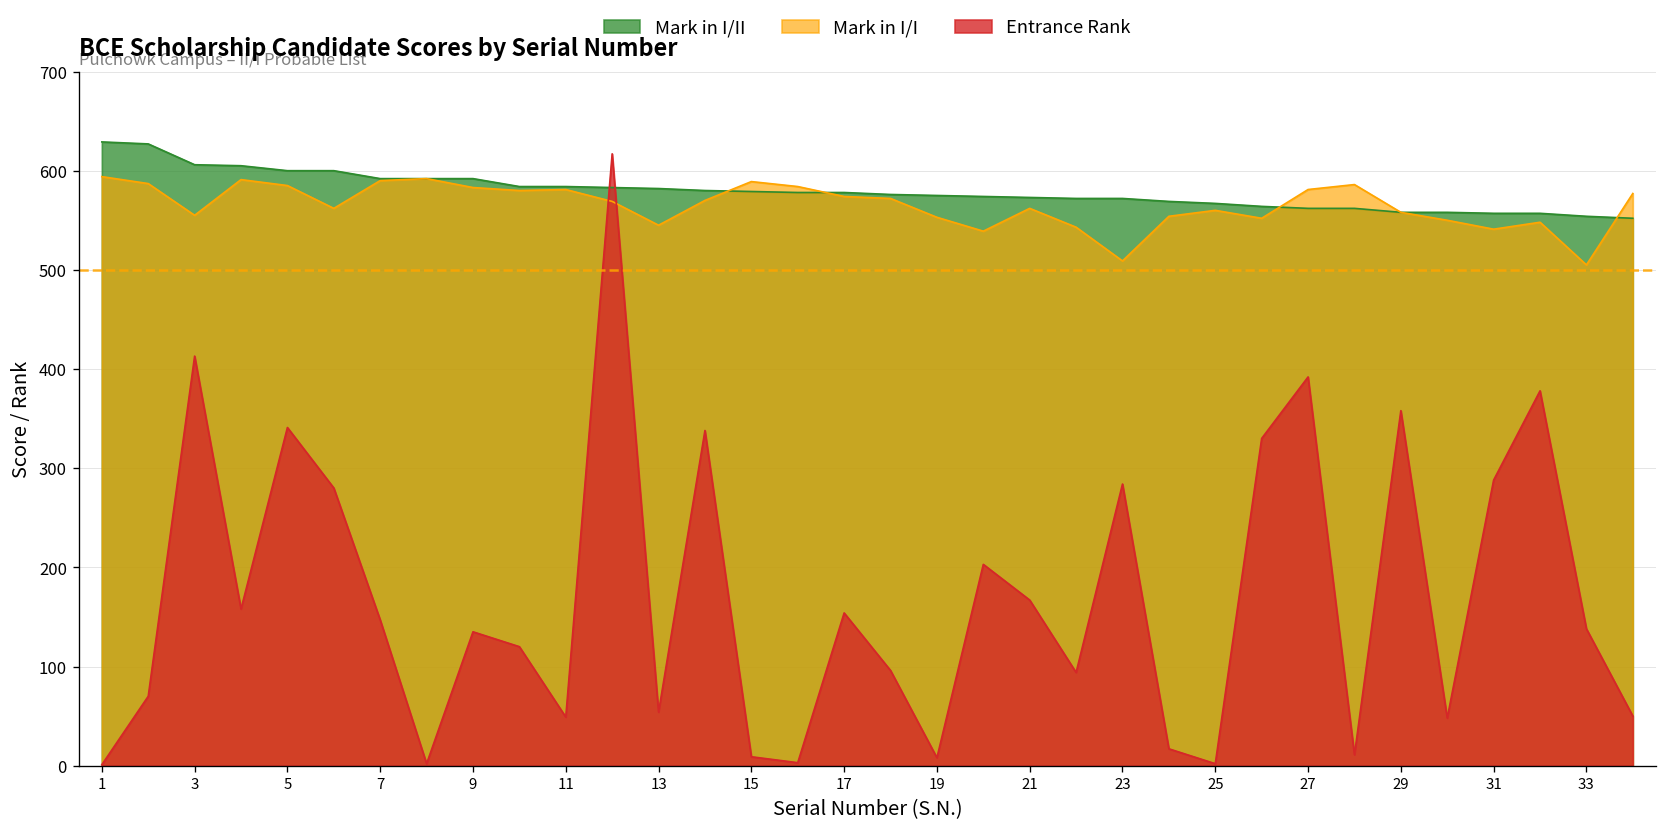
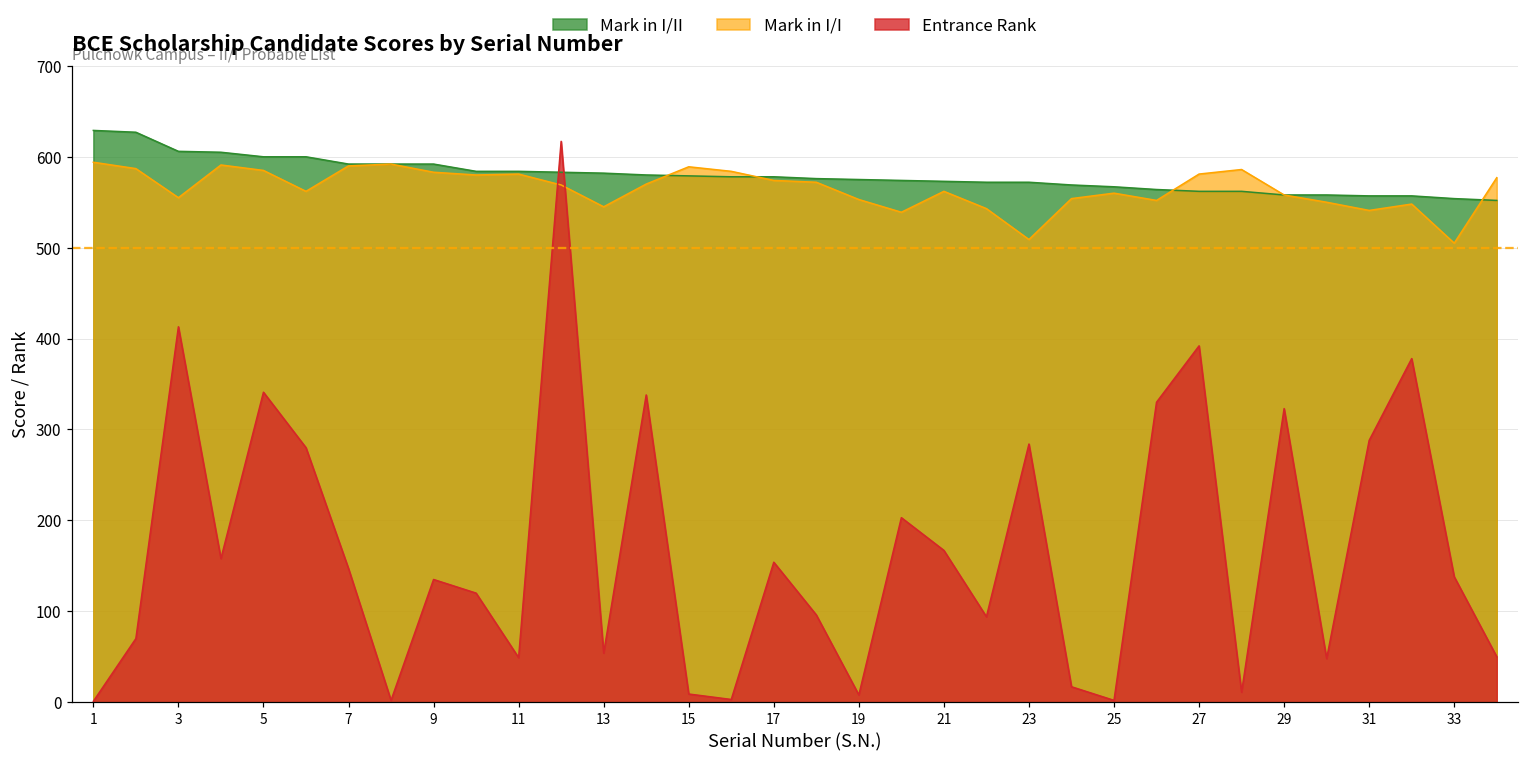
Entrance Rank, 29: 360 -> 320
